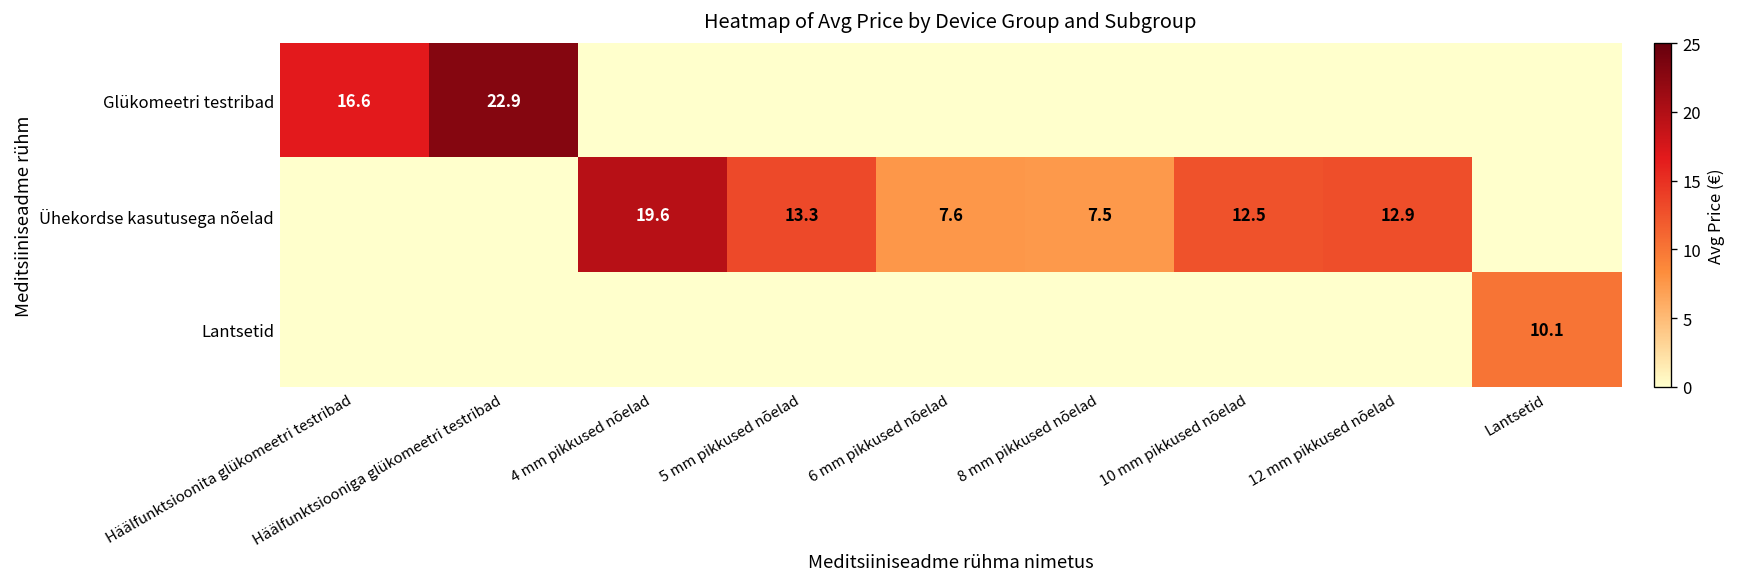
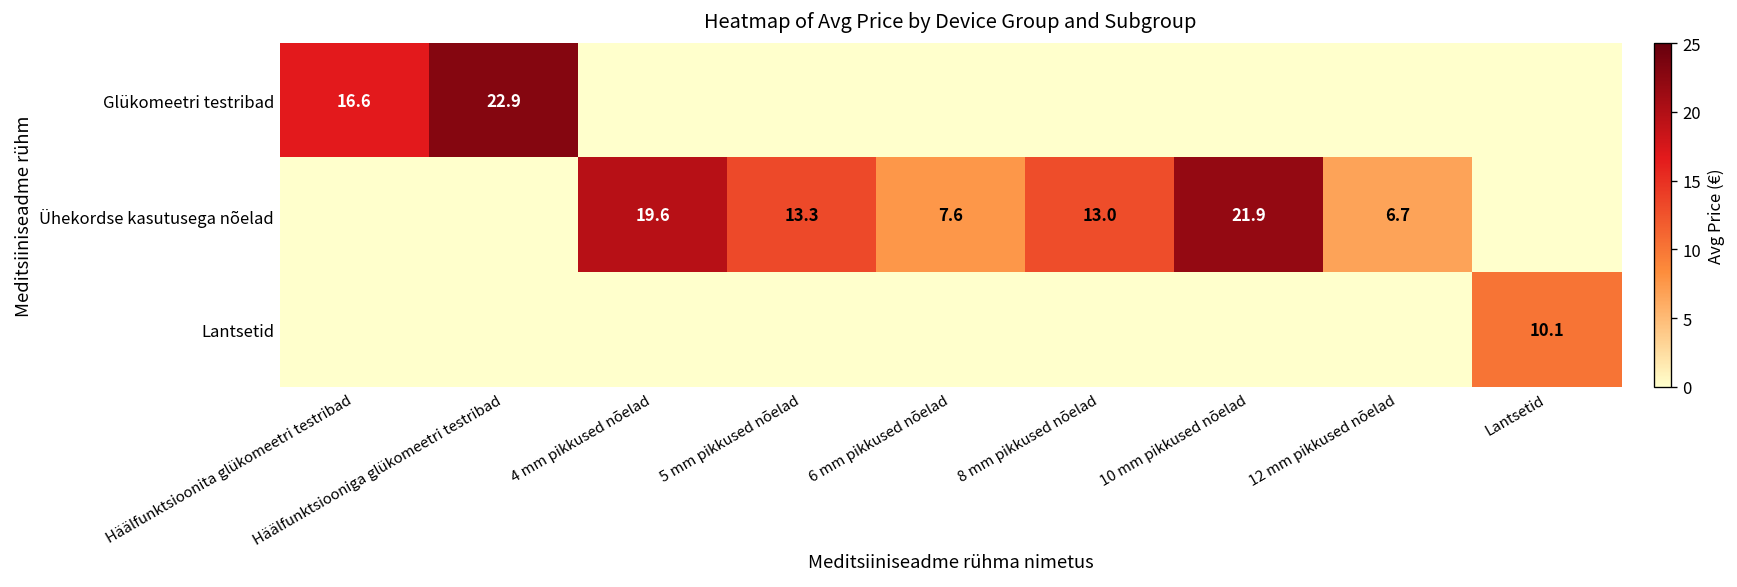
Ühekordse kasutusega nõelad, 8 mm pikkused nõelad: 7.5 -> 13.0
Ühekordse kasutusega nõelad, 10 mm pikkused nõelad: 12.5 -> 21.9
Ühekordse kasutusega nõelad, 12 mm pikkused nõelad: 12.9 -> 6.7
